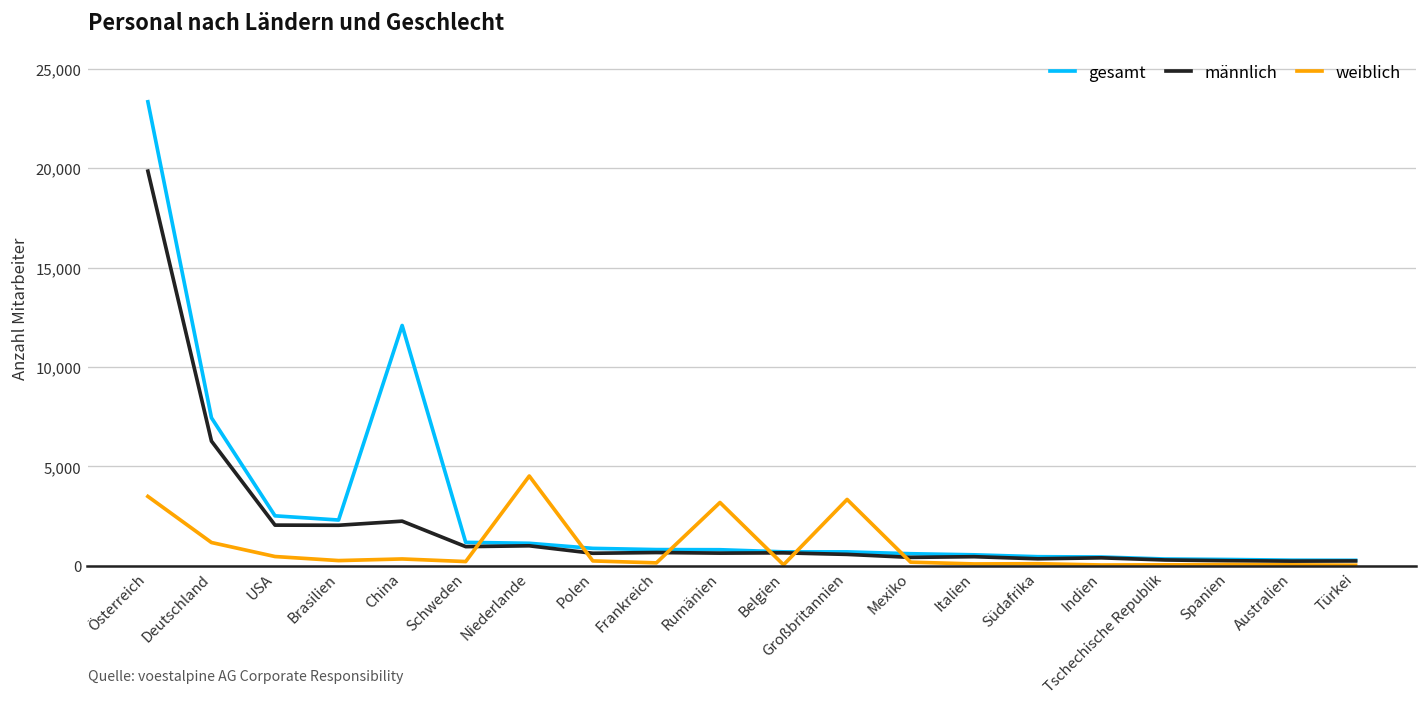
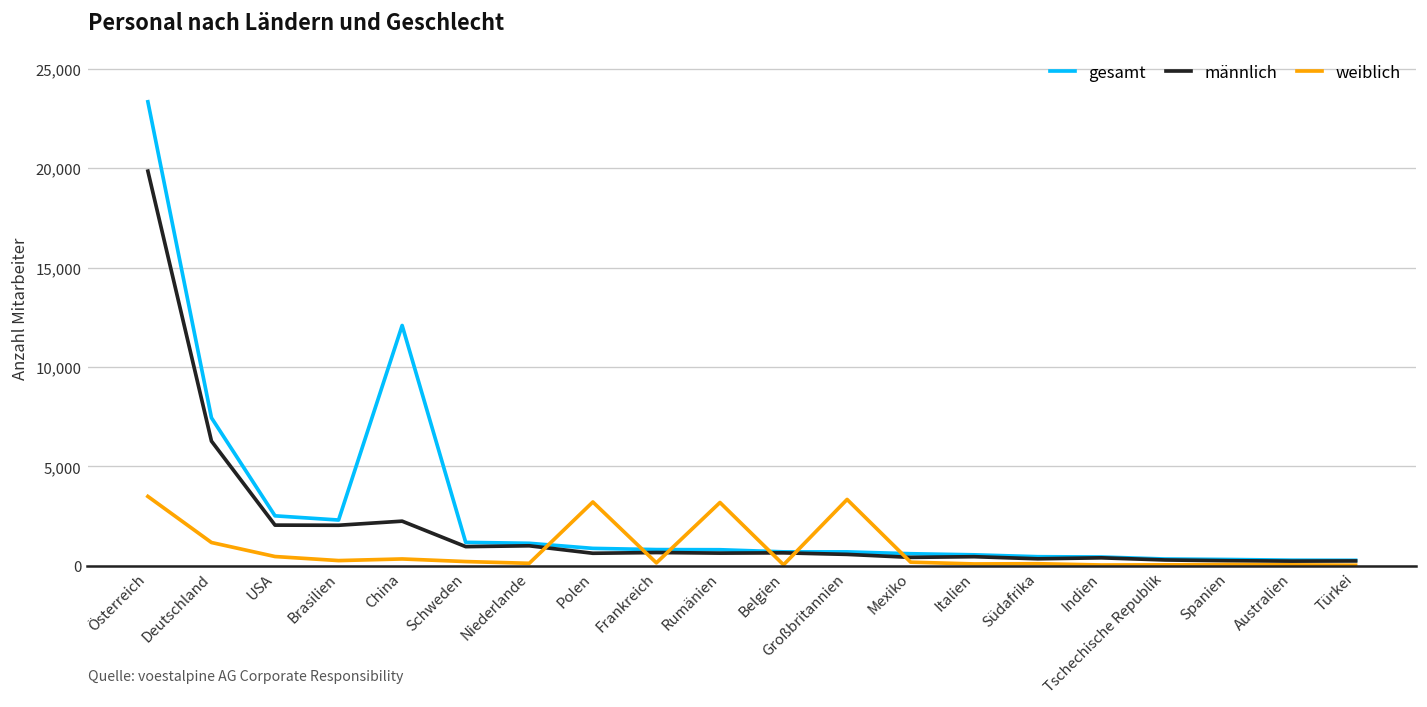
weiblich, Niederlande: 4,500 -> 100
weiblich, Polen: 200 -> 3,200
